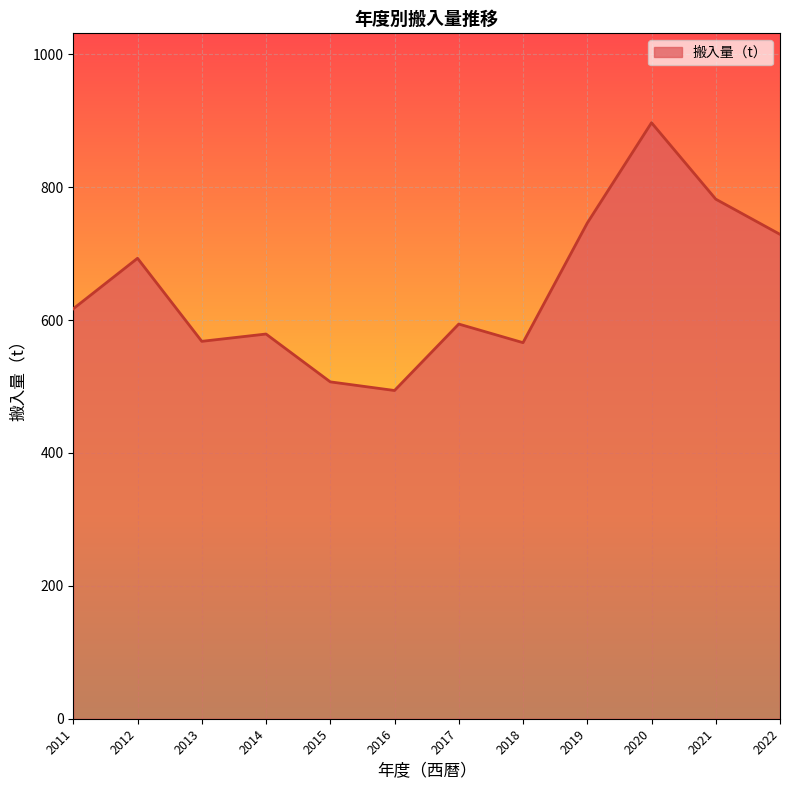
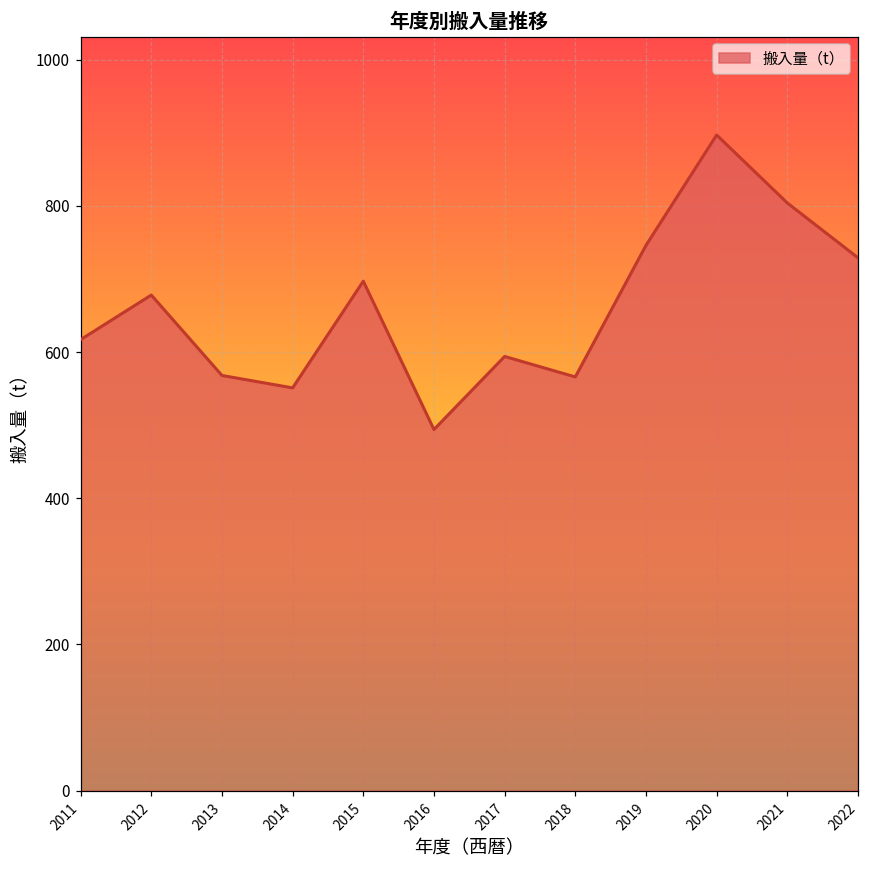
2012: 690 -> 680
2014: 580 -> 550
2015: 510 -> 700
2021: 780 -> 800
